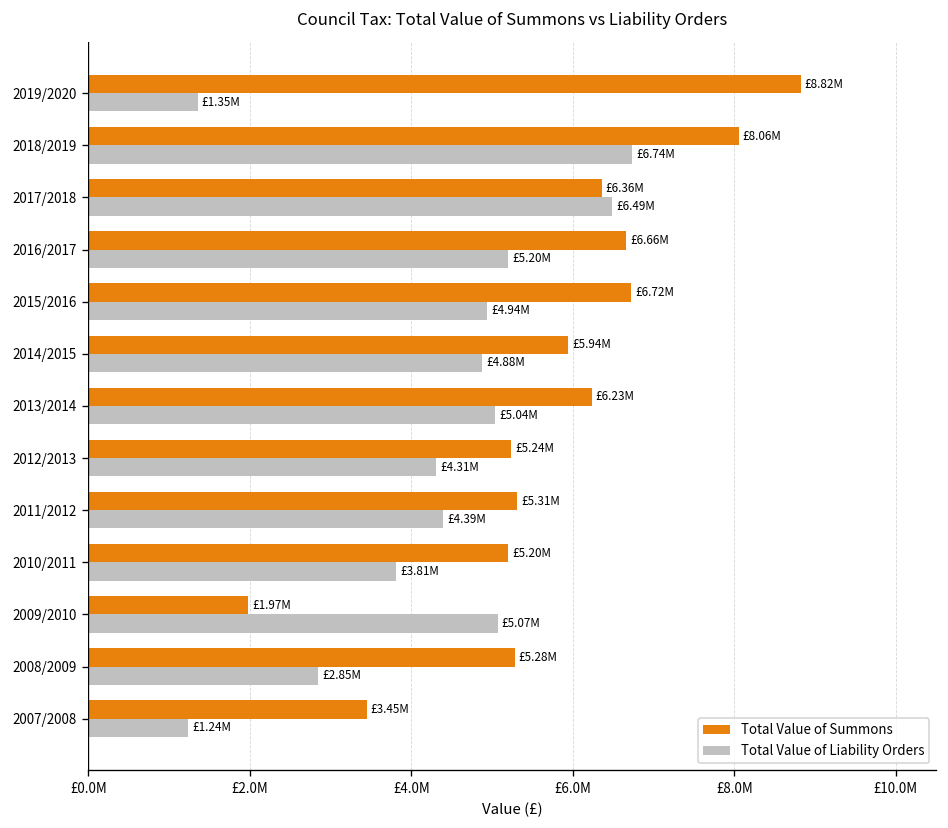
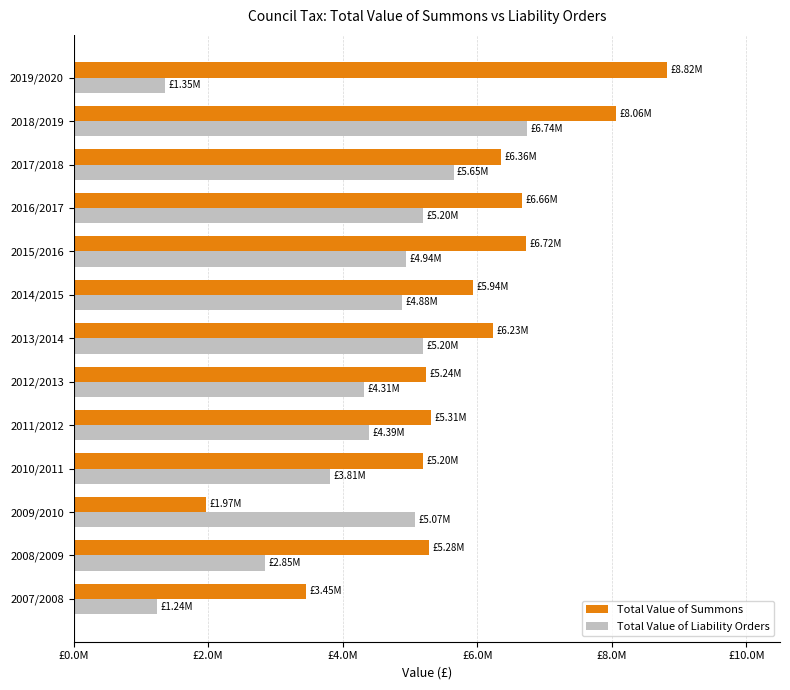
Total Value of Liability Orders, 2017/2018: £6.49M -> £5.65M
Total Value of Liability Orders, 2013/2014: £5.04M -> £5.20M
